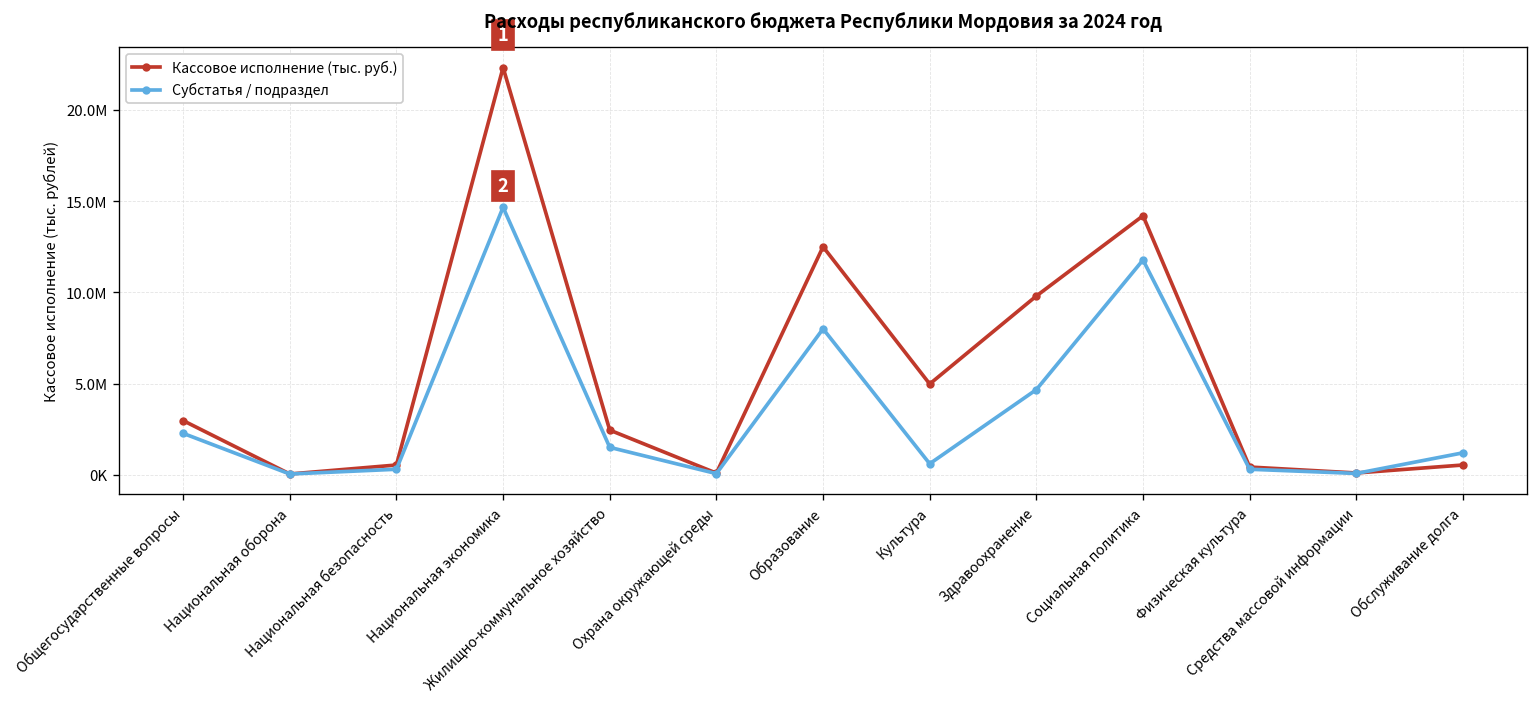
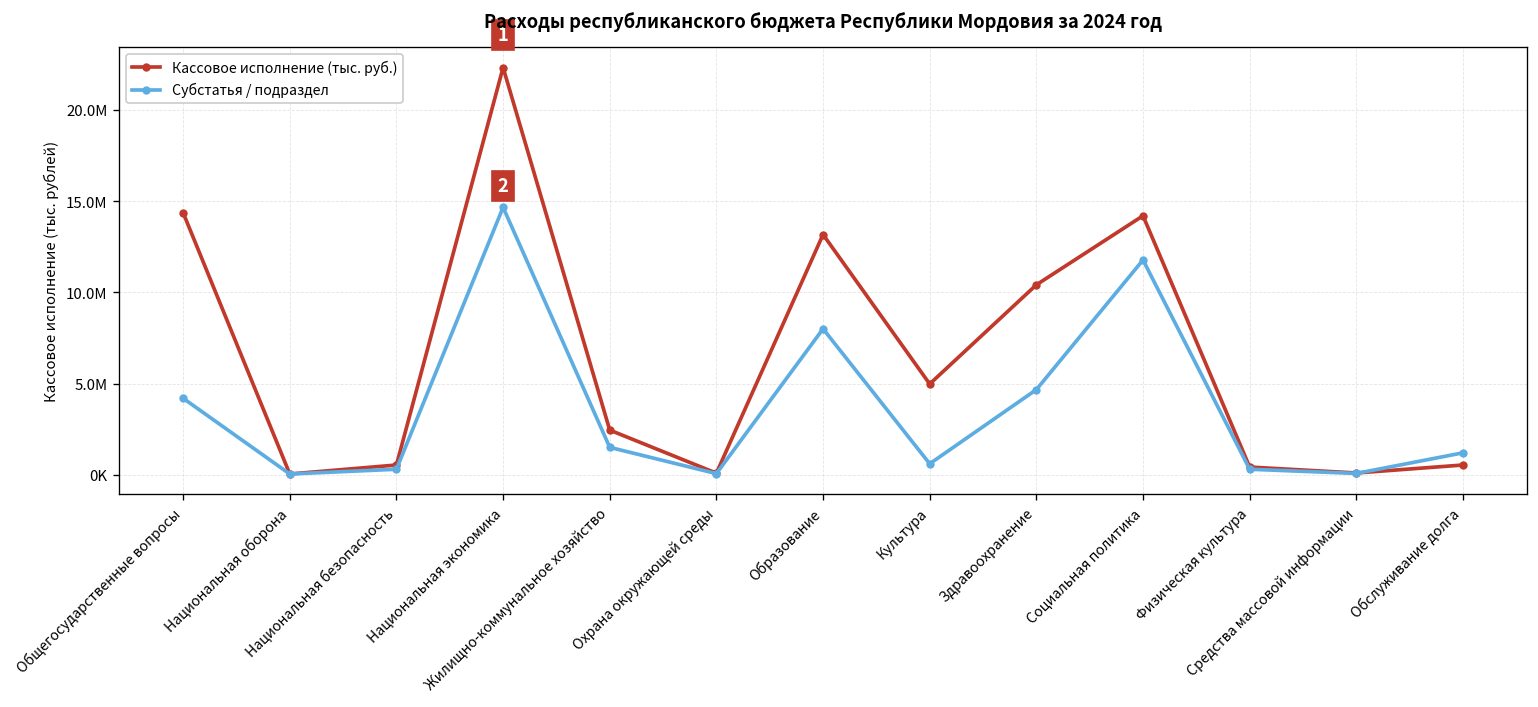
Кассовое исполнение (тыс. руб.), Общегосударственные вопросы: 3000000 -> 14400000
Субстатья / подраздел, Общегосударственные вопросы: 2300000 -> 4200000
Кассовое исполнение (тыс. руб.), Образование: 12500000 -> 13200000
Кассовое исполнение (тыс. руб.), Здравоохранение: 9800000 -> 10400000
